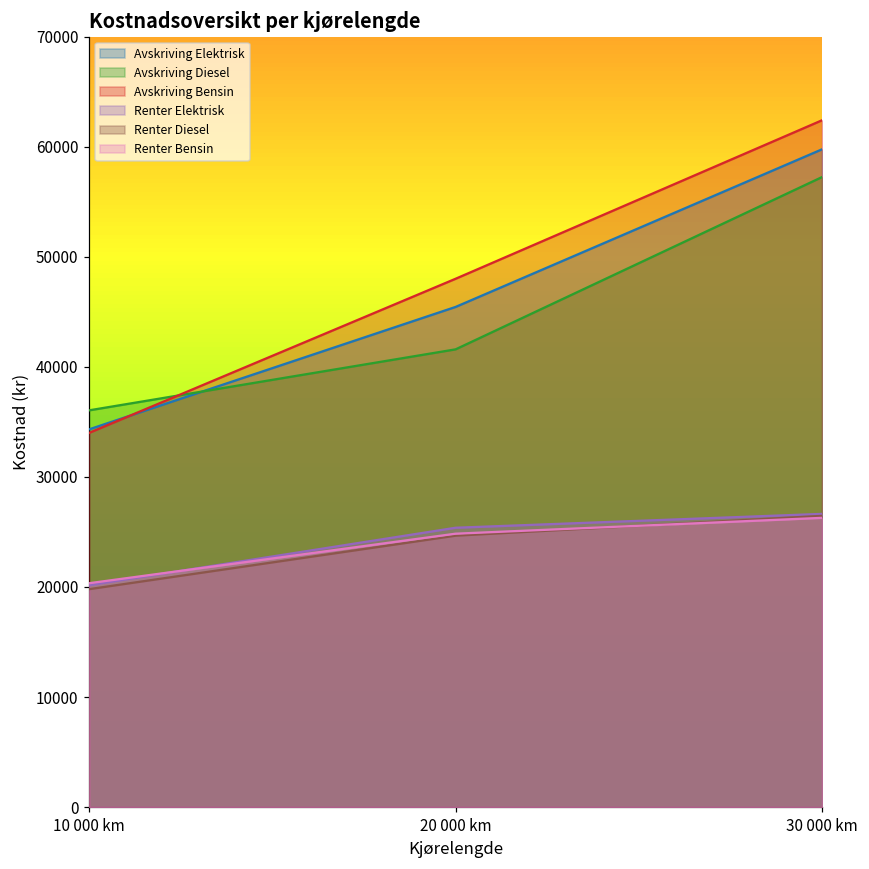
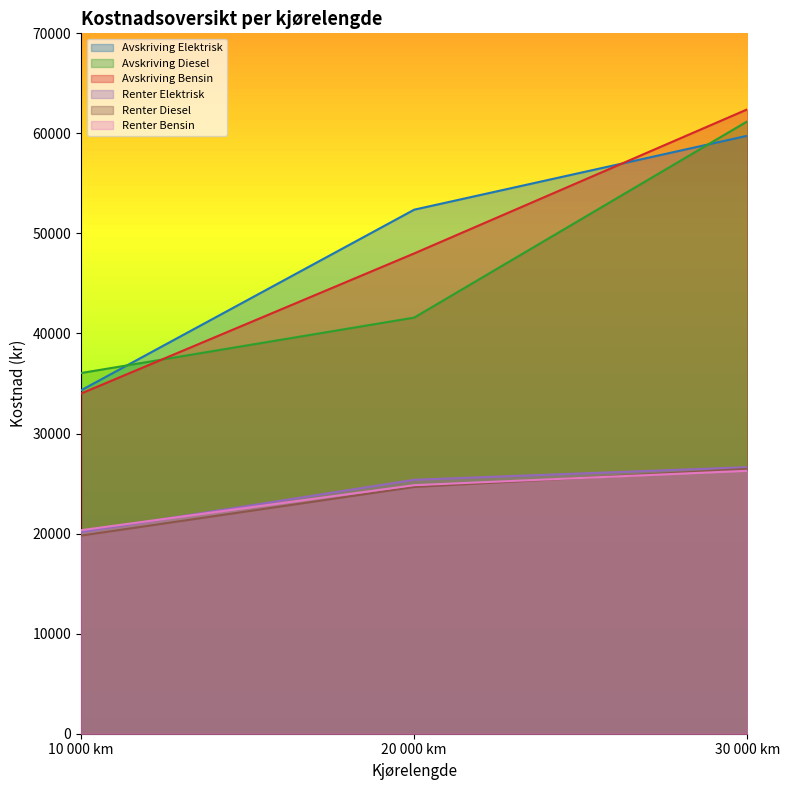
Avskriving Elektrisk, 20 000 km: 45400 -> 52400
Avskriving Diesel, 30 000 km: 57200 -> 61200
